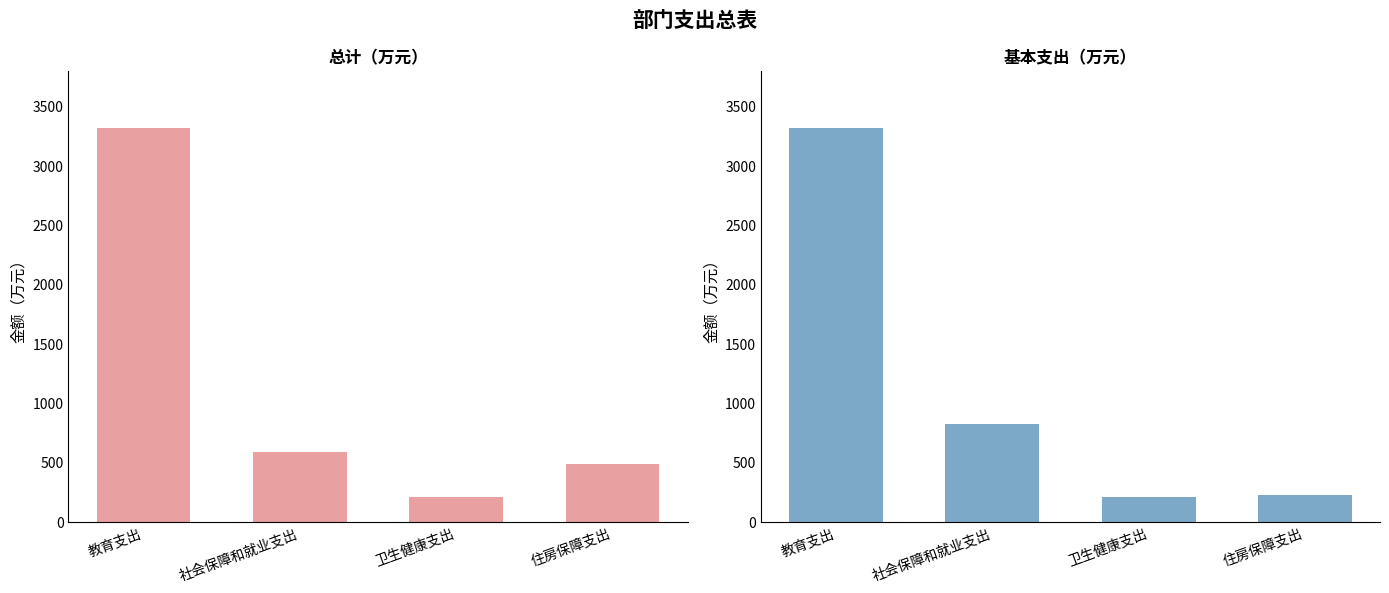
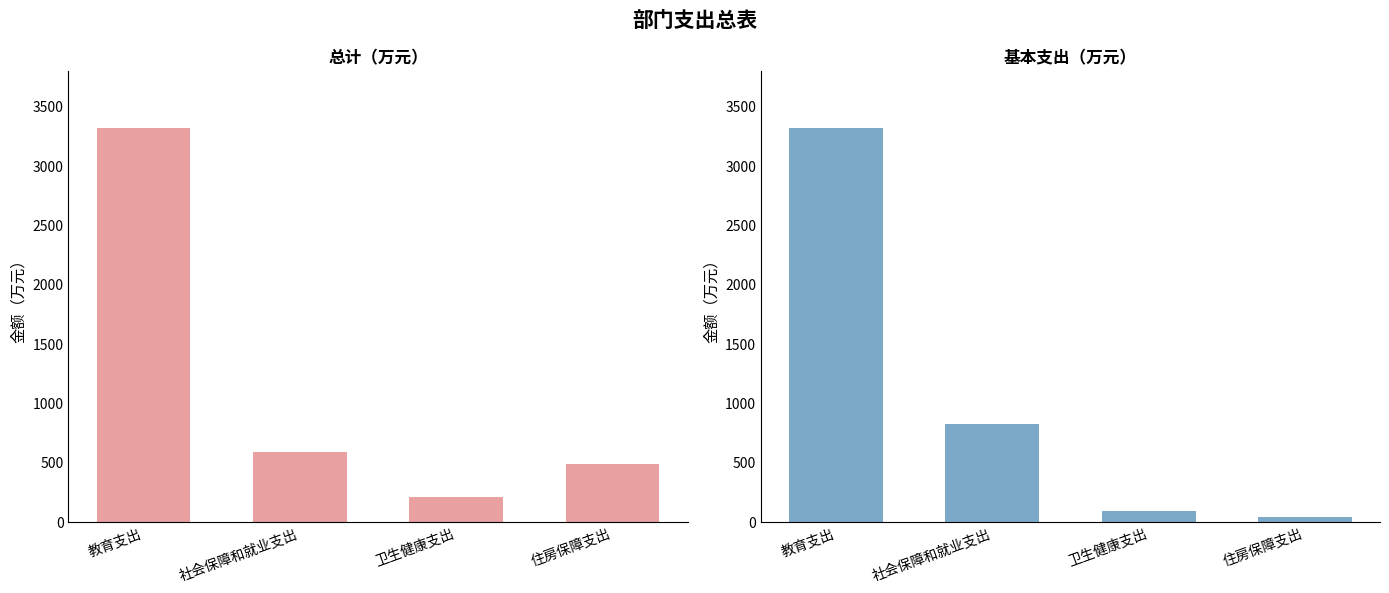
基本支出（万元）, 卫生健康支出: 210 -> 100
基本支出（万元）, 住房保障支出: 230 -> 40
